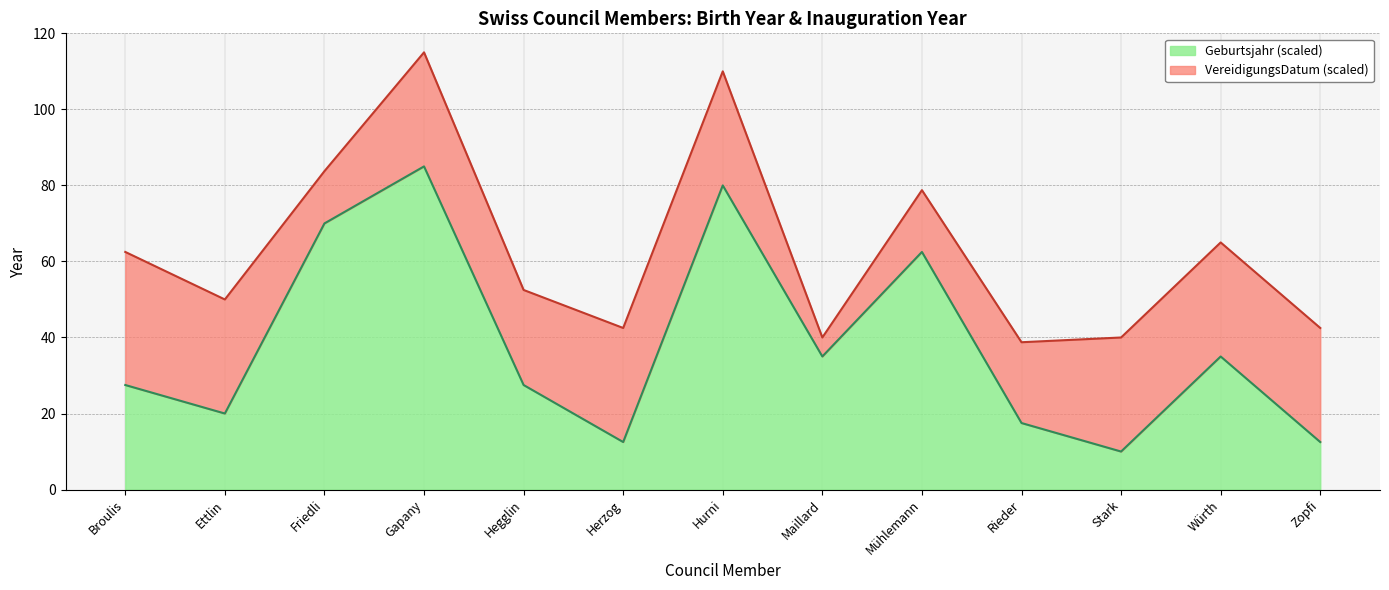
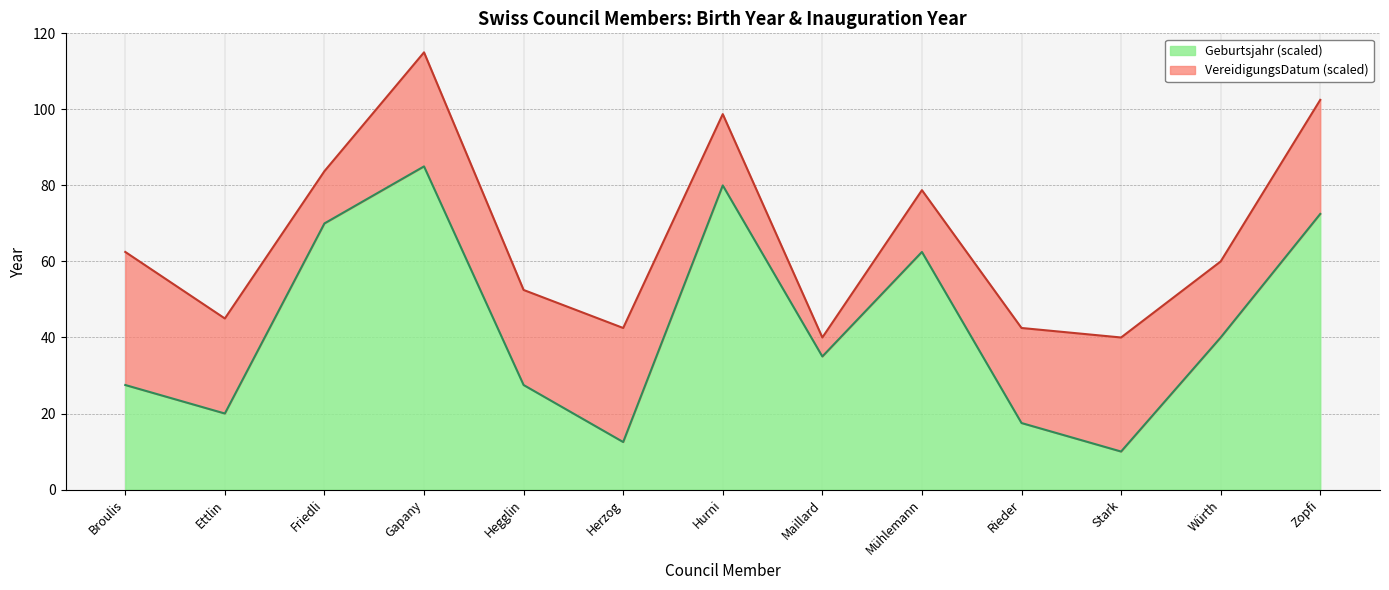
VereidigungsDatum (scaled), Ettlin: 30 -> 25
VereidigungsDatum (scaled), Hurni: 30 -> 19
VereidigungsDatum (scaled), Rieder: 21 -> 25
Geburtsjahr (scaled), Würth: 35 -> 40
VereidigungsDatum (scaled), Würth: 30 -> 20
Geburtsjahr (scaled), Zopfi: 13 -> 73
